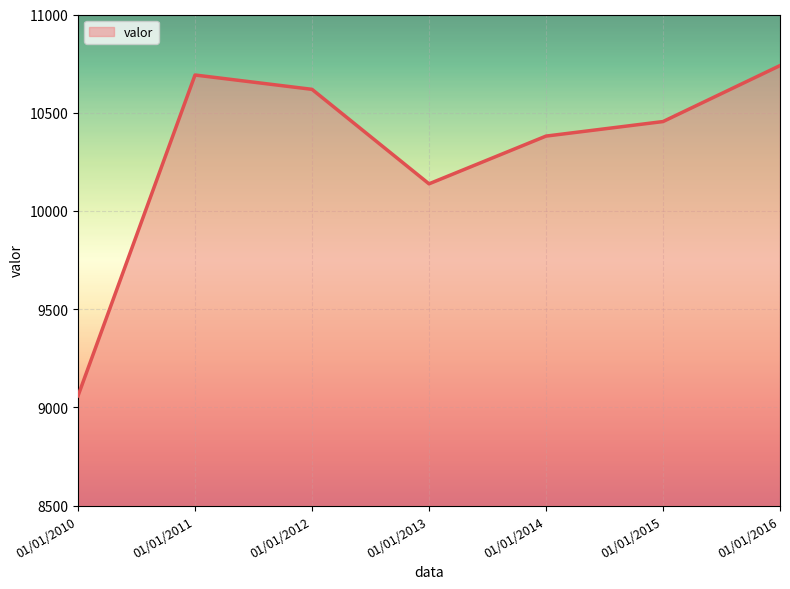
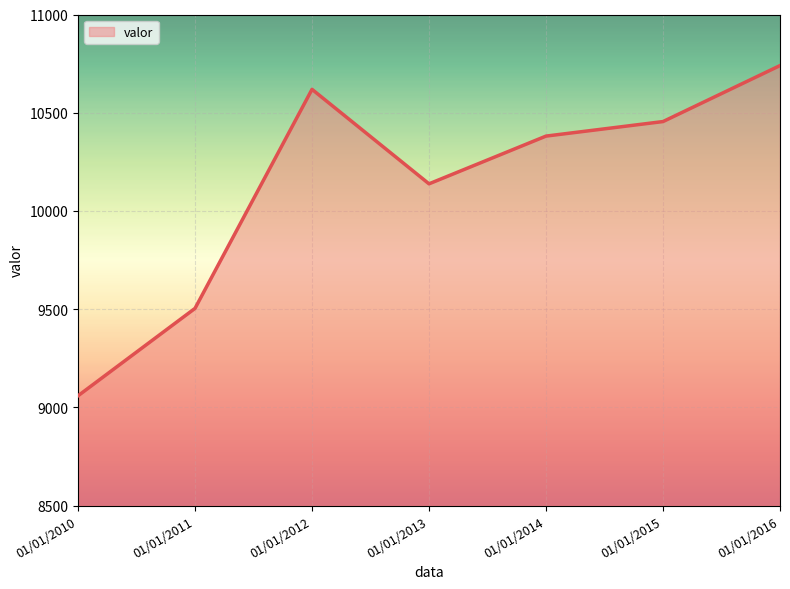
01/01/2011: 10690 -> 9500
